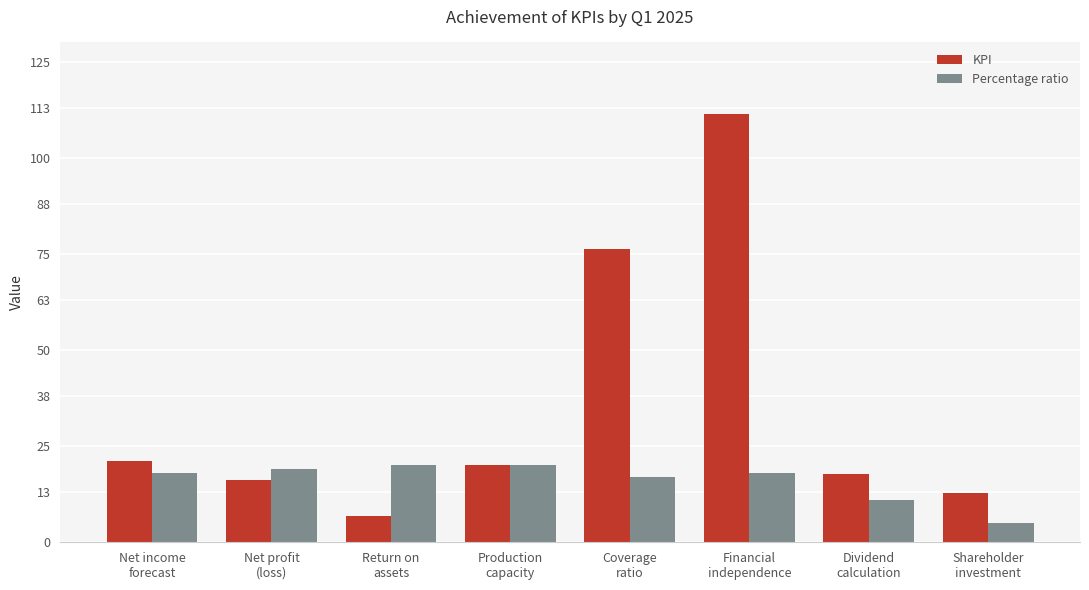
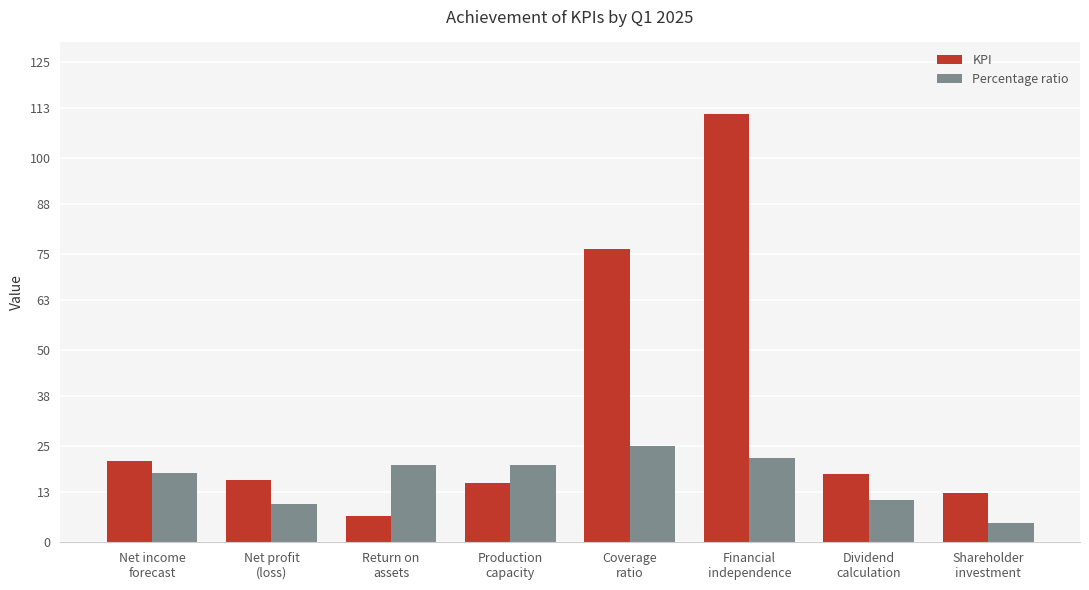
Percentage ratio, Net profit (loss): 19 -> 10
KPI, Production capacity: 20 -> 15
Percentage ratio, Coverage ratio: 17 -> 25
Percentage ratio, Financial independence: 18 -> 22
